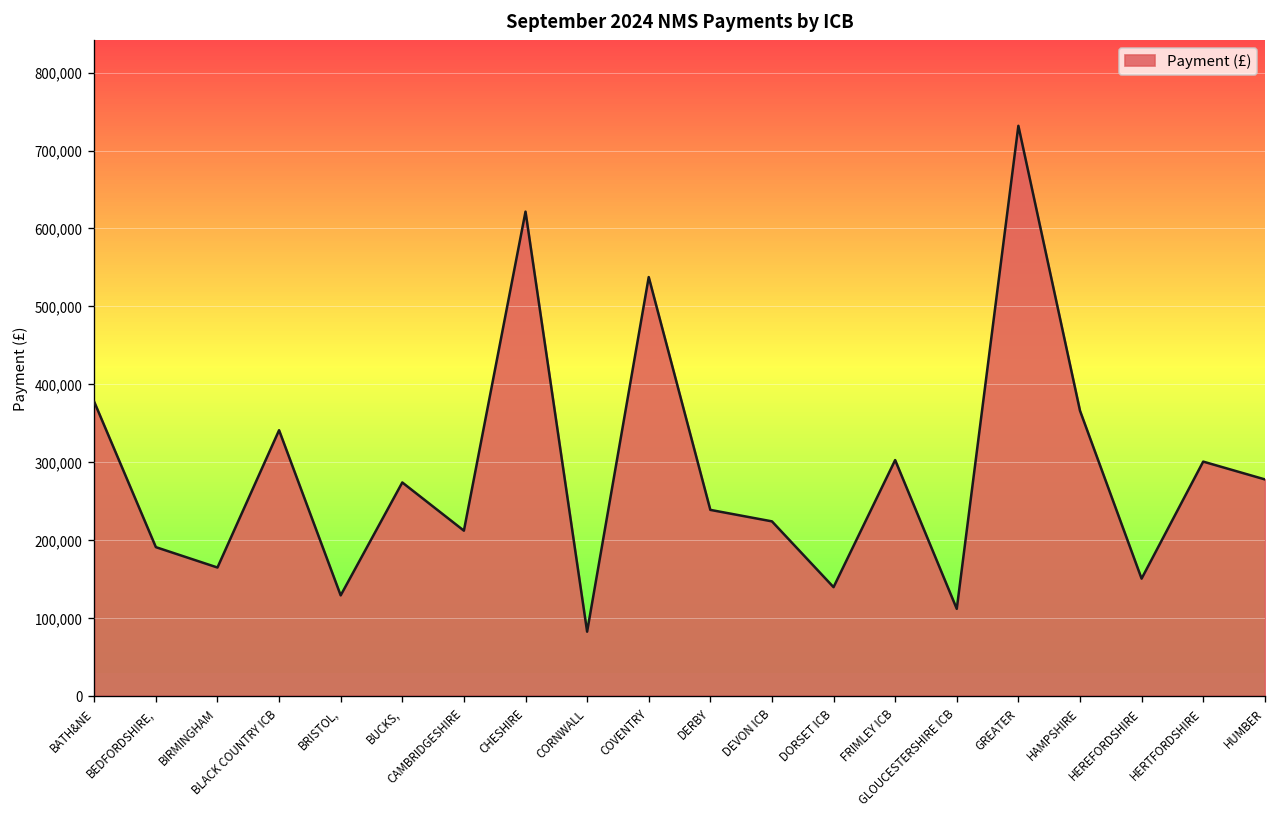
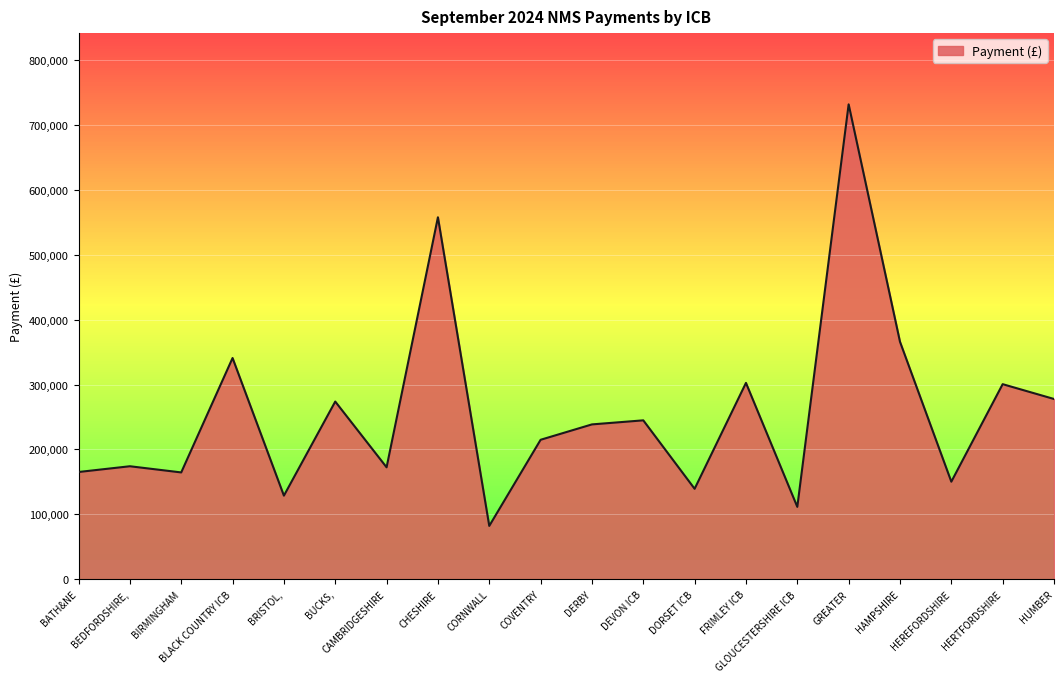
BATH&NE: 380,000 -> 170,000
BEDFORDSHIRE,: 190,000 -> 170,000
CAMBRIDGESHIRE: 210,000 -> 170,000
CHESHIRE: 620,000 -> 560,000
COVENTRY: 540,000 -> 210,000
DEVON ICB: 220,000 -> 240,000
